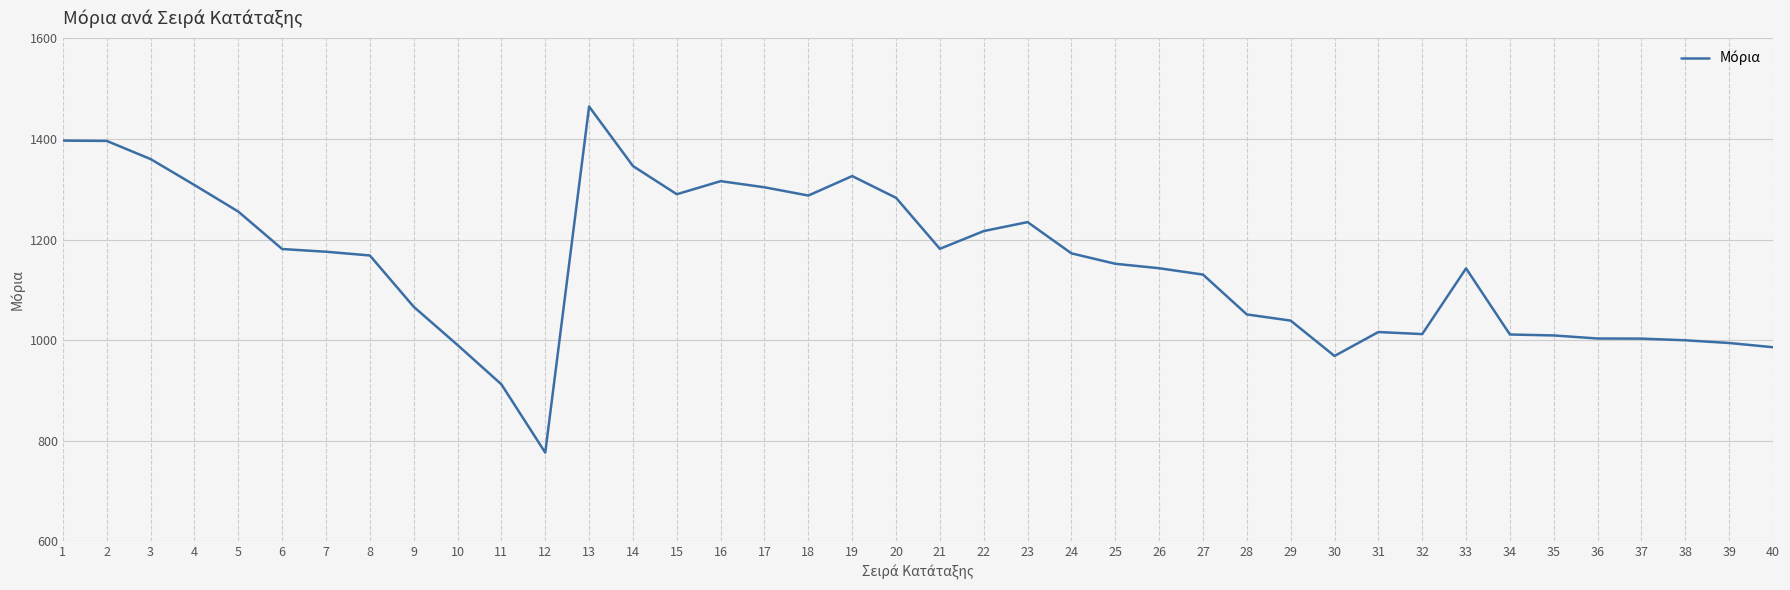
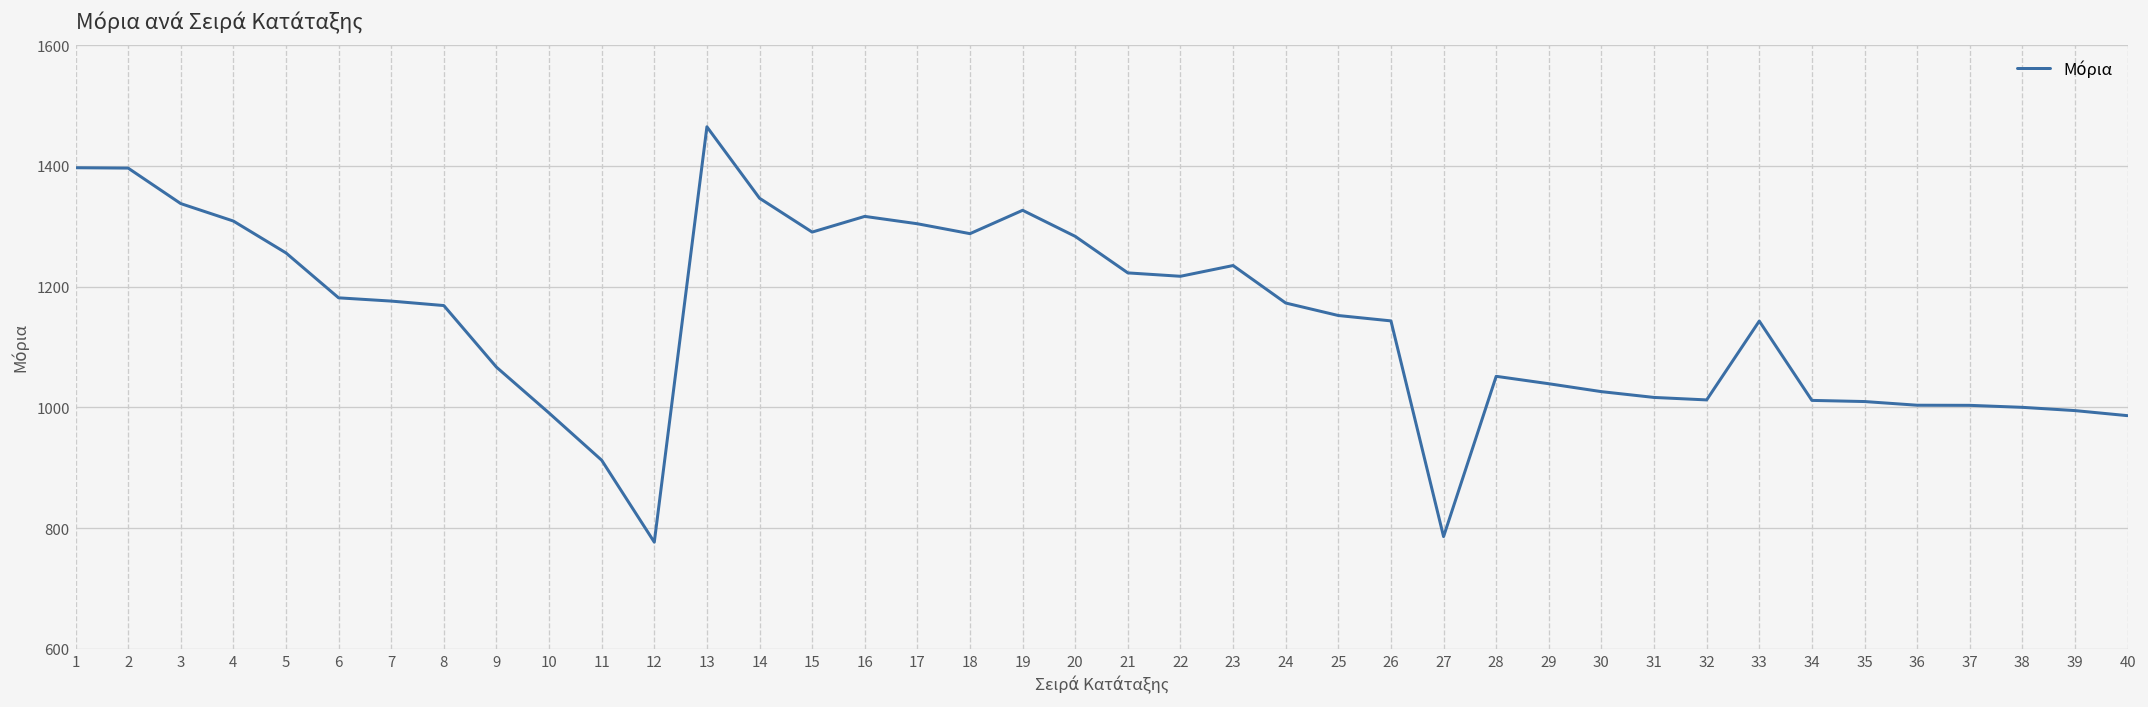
3: 1360 -> 1340
21: 1180 -> 1220
27: 1130 -> 790
30: 970 -> 1030
